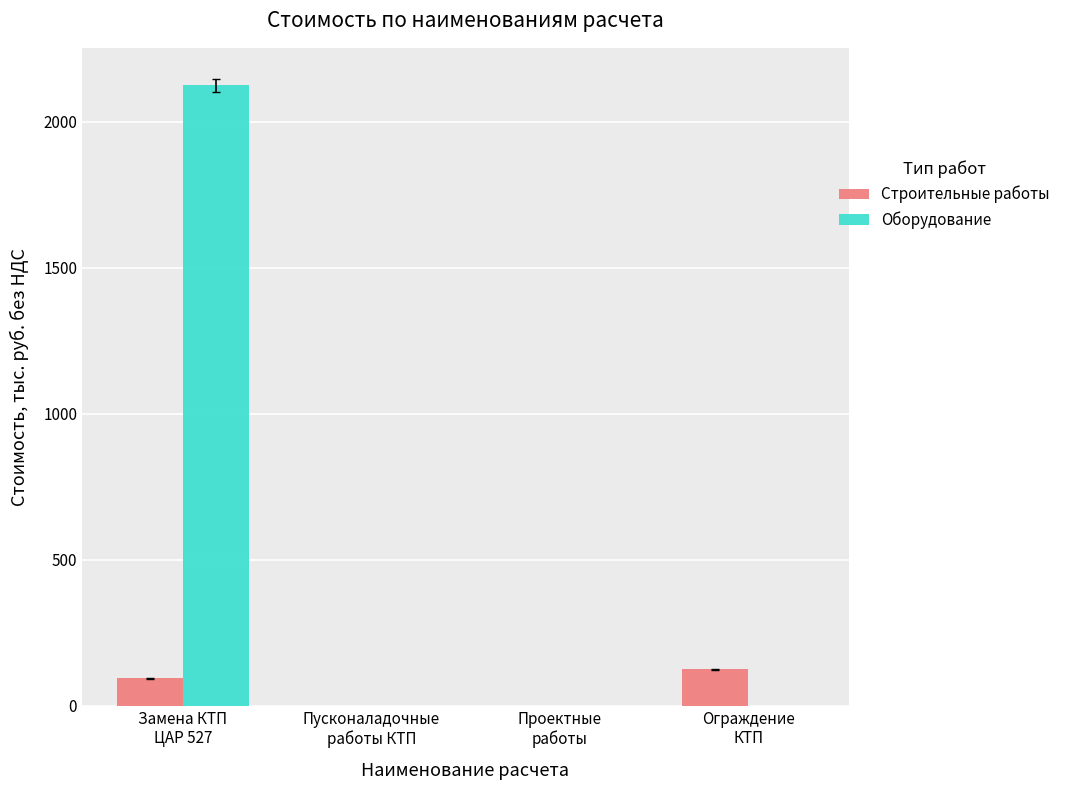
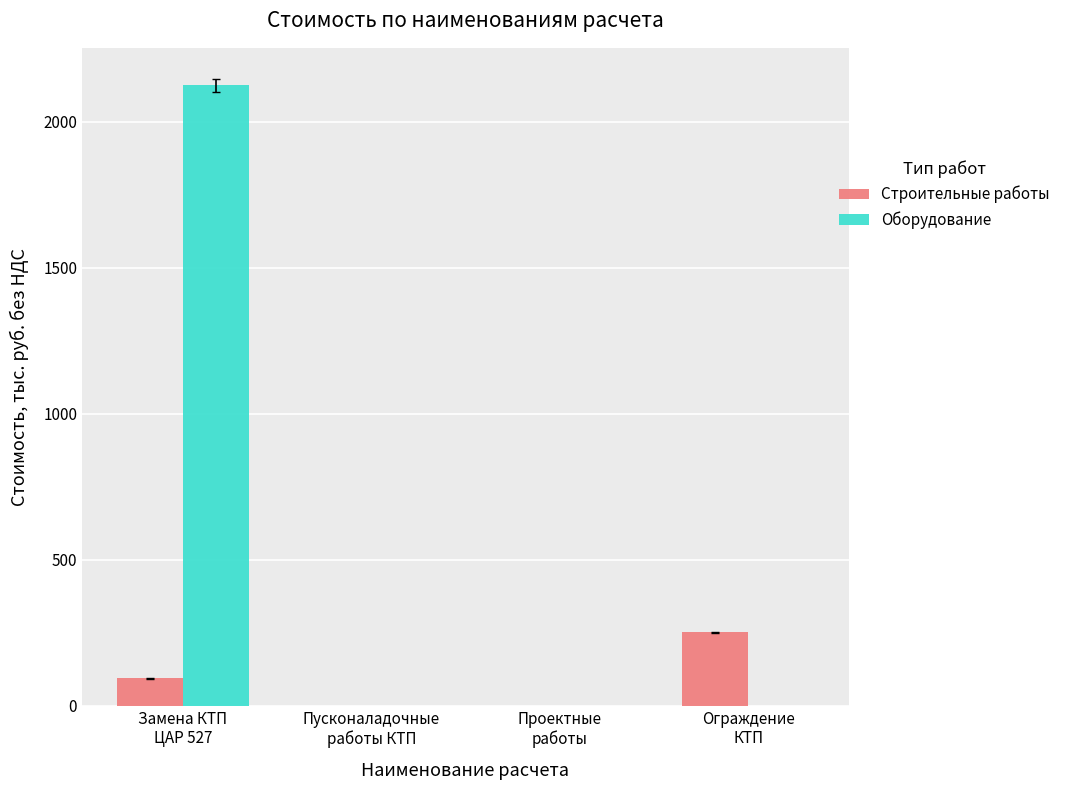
Строительные работы, Ограждение КТП: 130 -> 250
